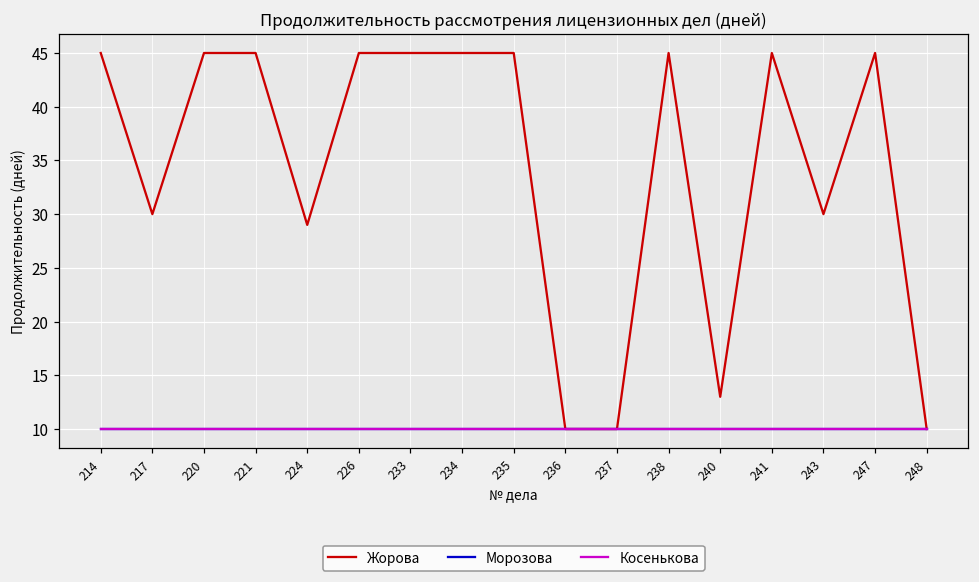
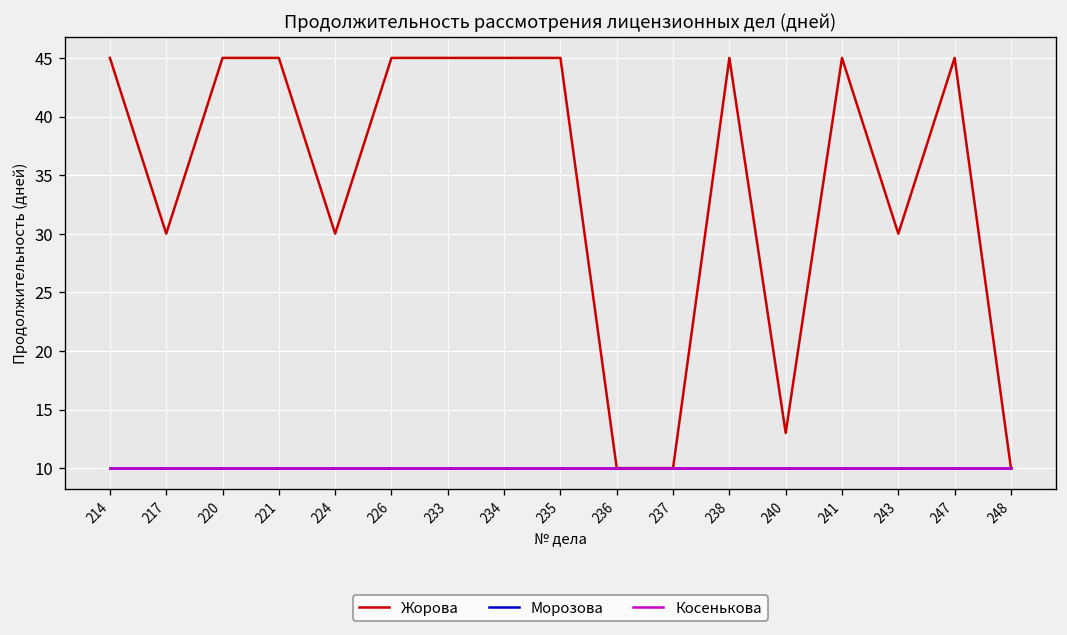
Жорова, 224: 29 -> 30
